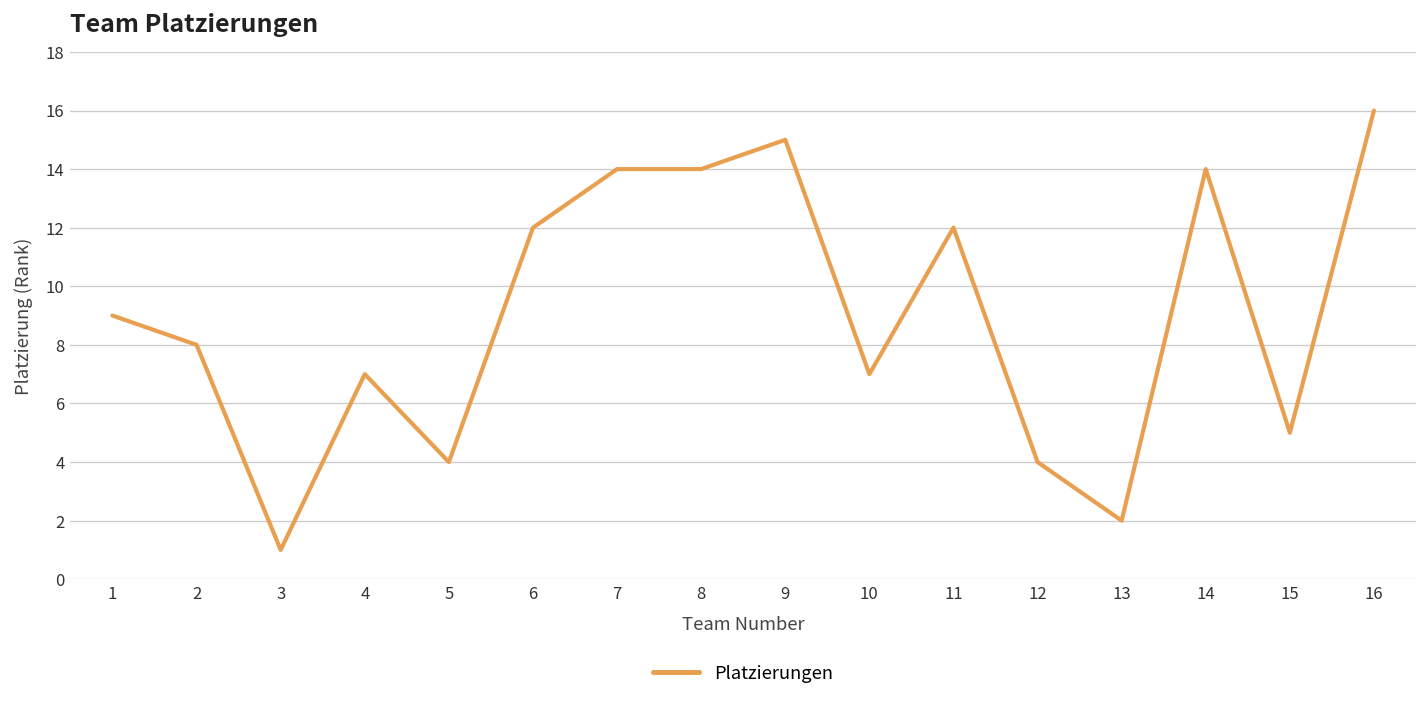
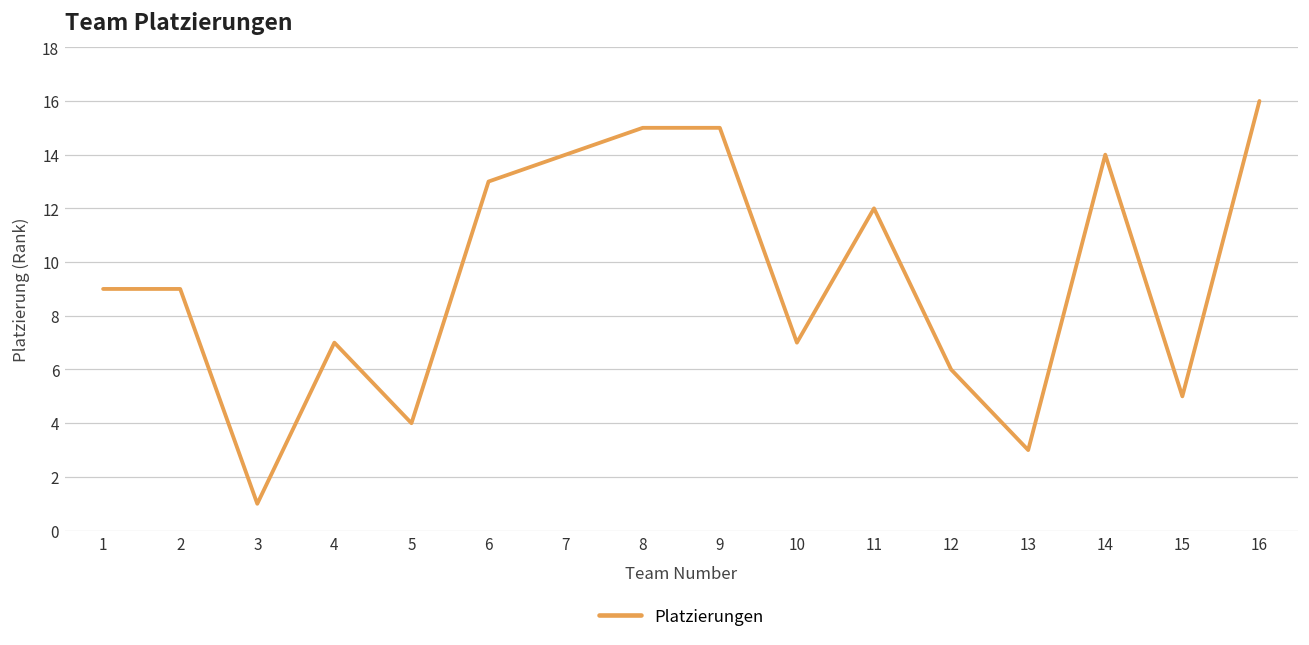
2: 8 -> 9
6: 12 -> 13
8: 14 -> 15
12: 4 -> 6
13: 2 -> 3
